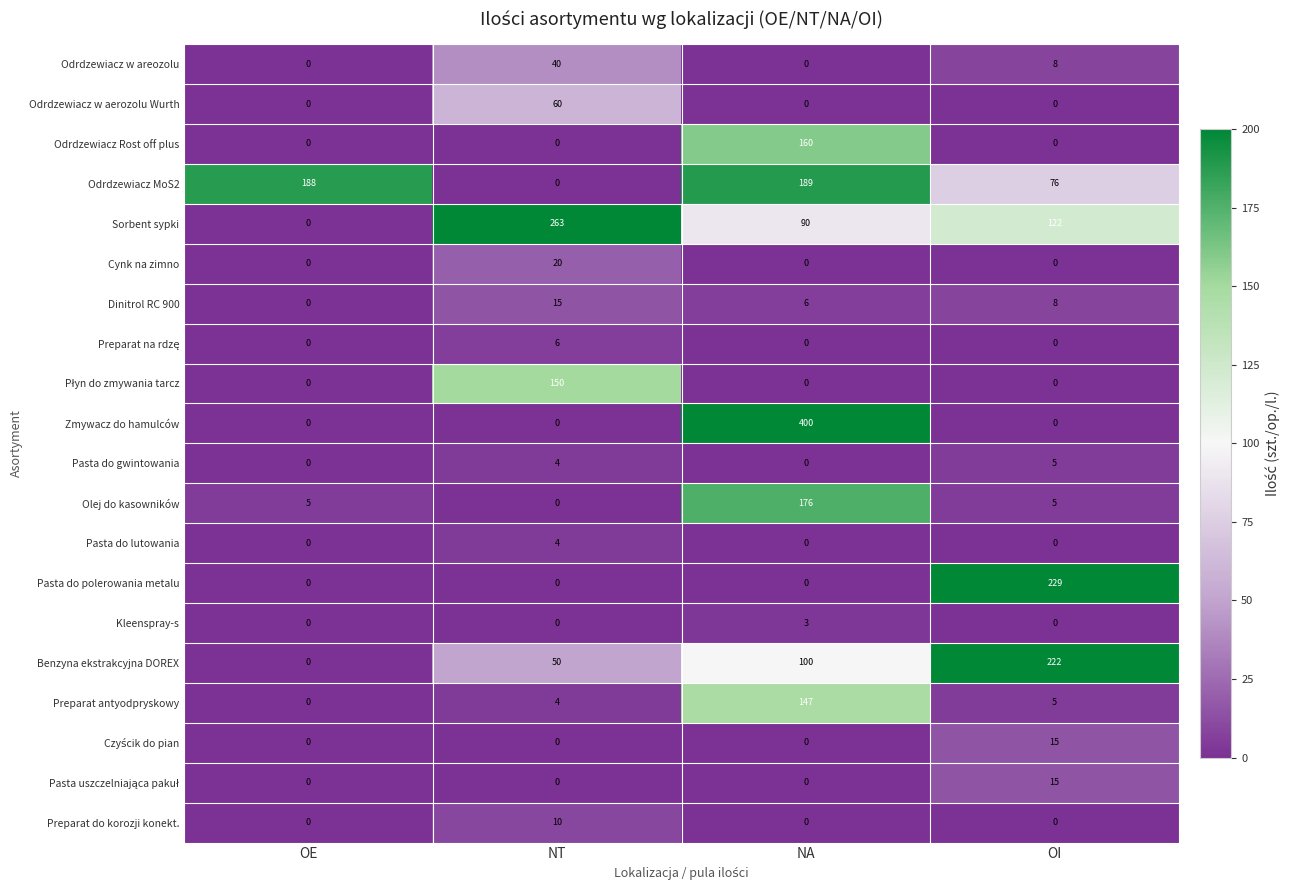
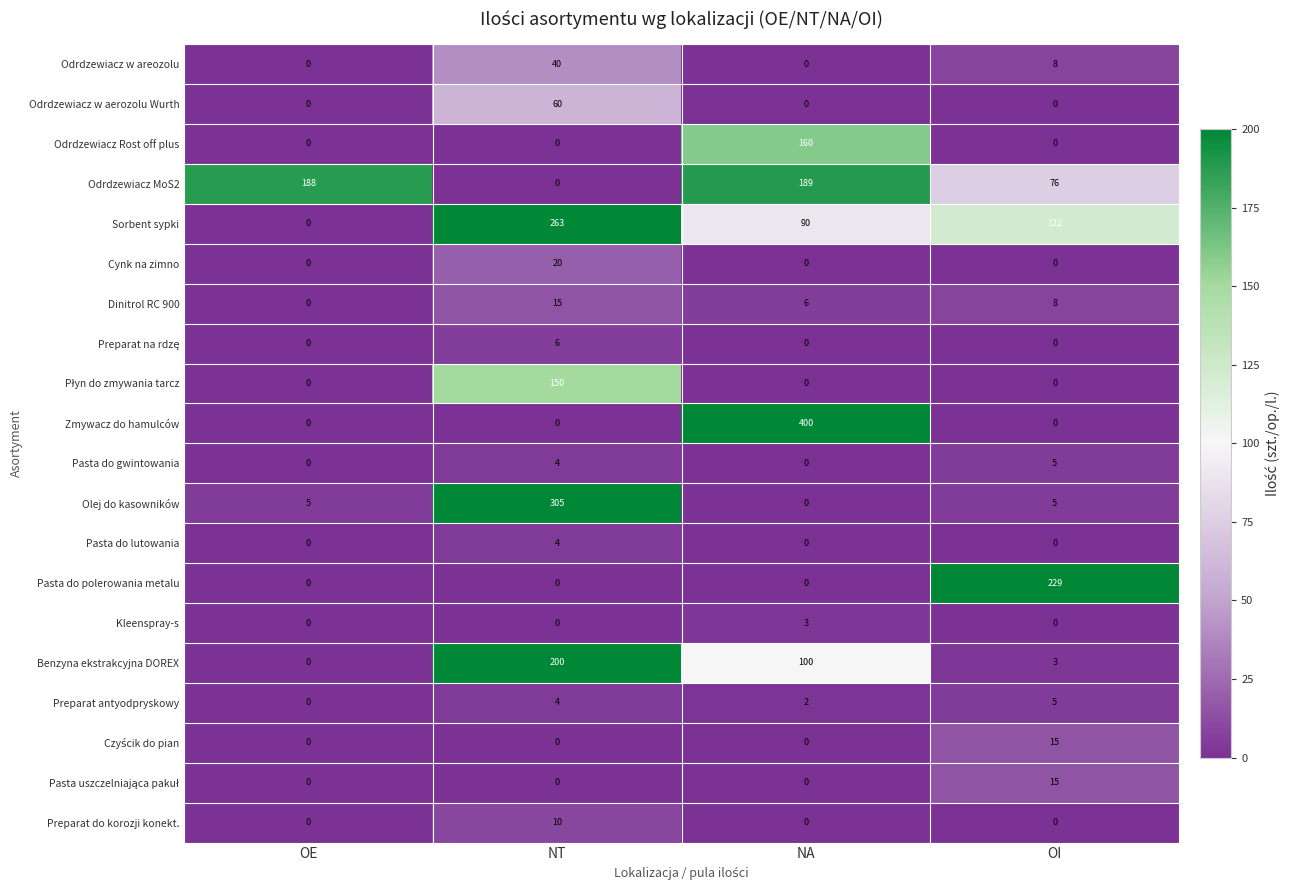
Olej do kasowników, NT: 0 -> 305
Olej do kasowników, NA: 176 -> 0
Benzyna ekstrakcyjna DOREX, NT: 50 -> 200
Benzyna ekstrakcyjna DOREX, OI: 222 -> 3
Preparat antyodpryskowy, NA: 147 -> 2
